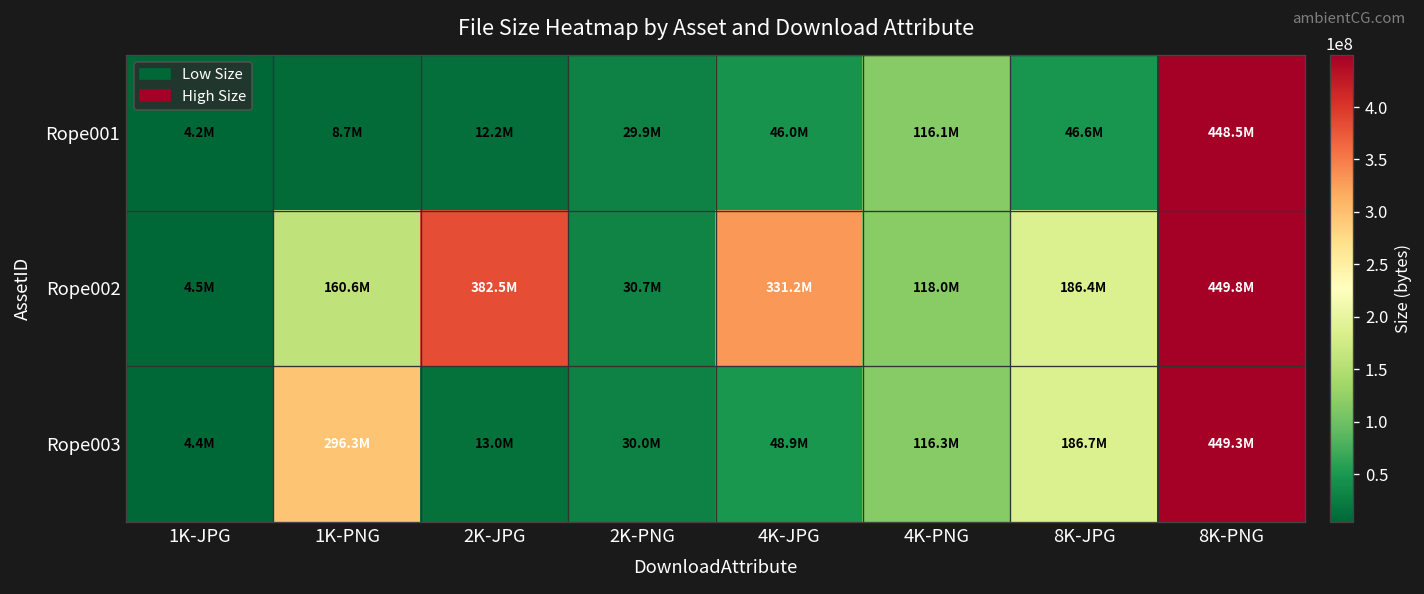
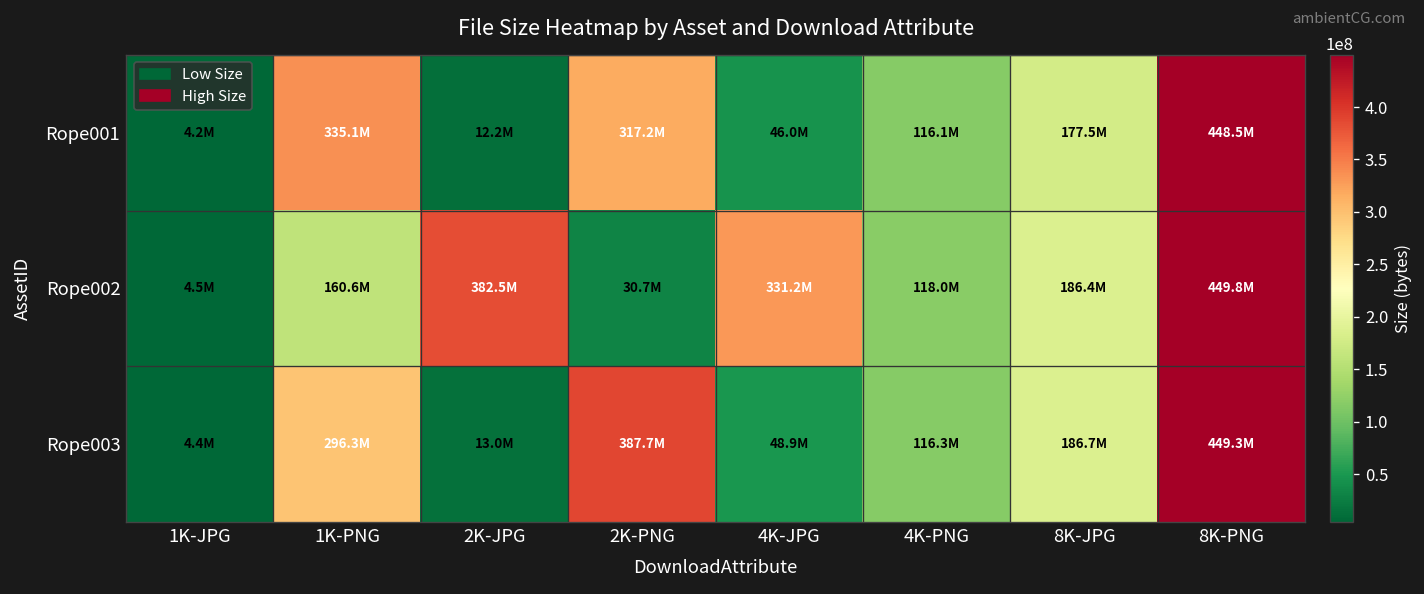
Rope001, 1K-PNG: 8.7M -> 335.1M
Rope001, 2K-PNG: 29.9M -> 317.2M
Rope001, 8K-JPG: 46.6M -> 177.5M
Rope003, 2K-PNG: 30.0M -> 387.7M
